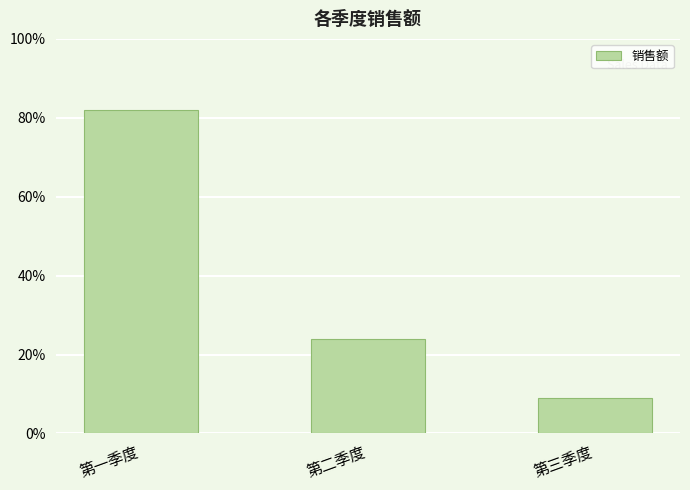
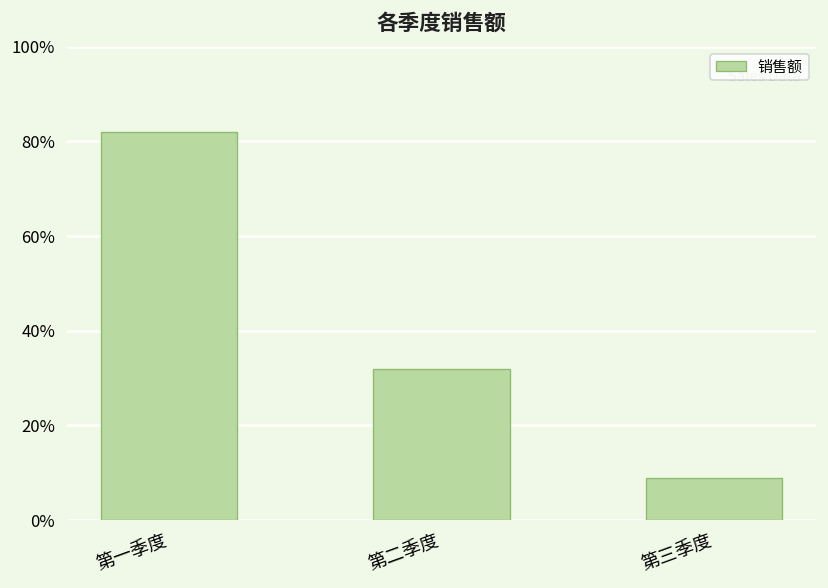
第二季度: 24% -> 32%
